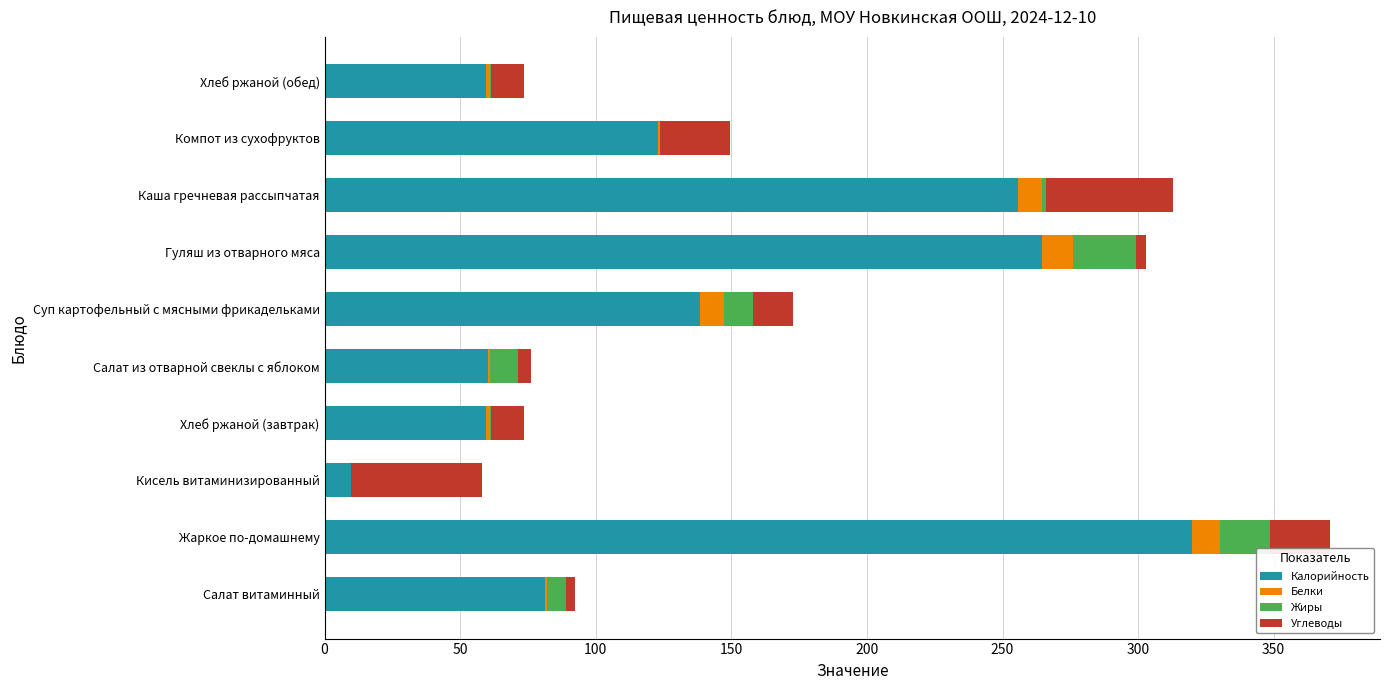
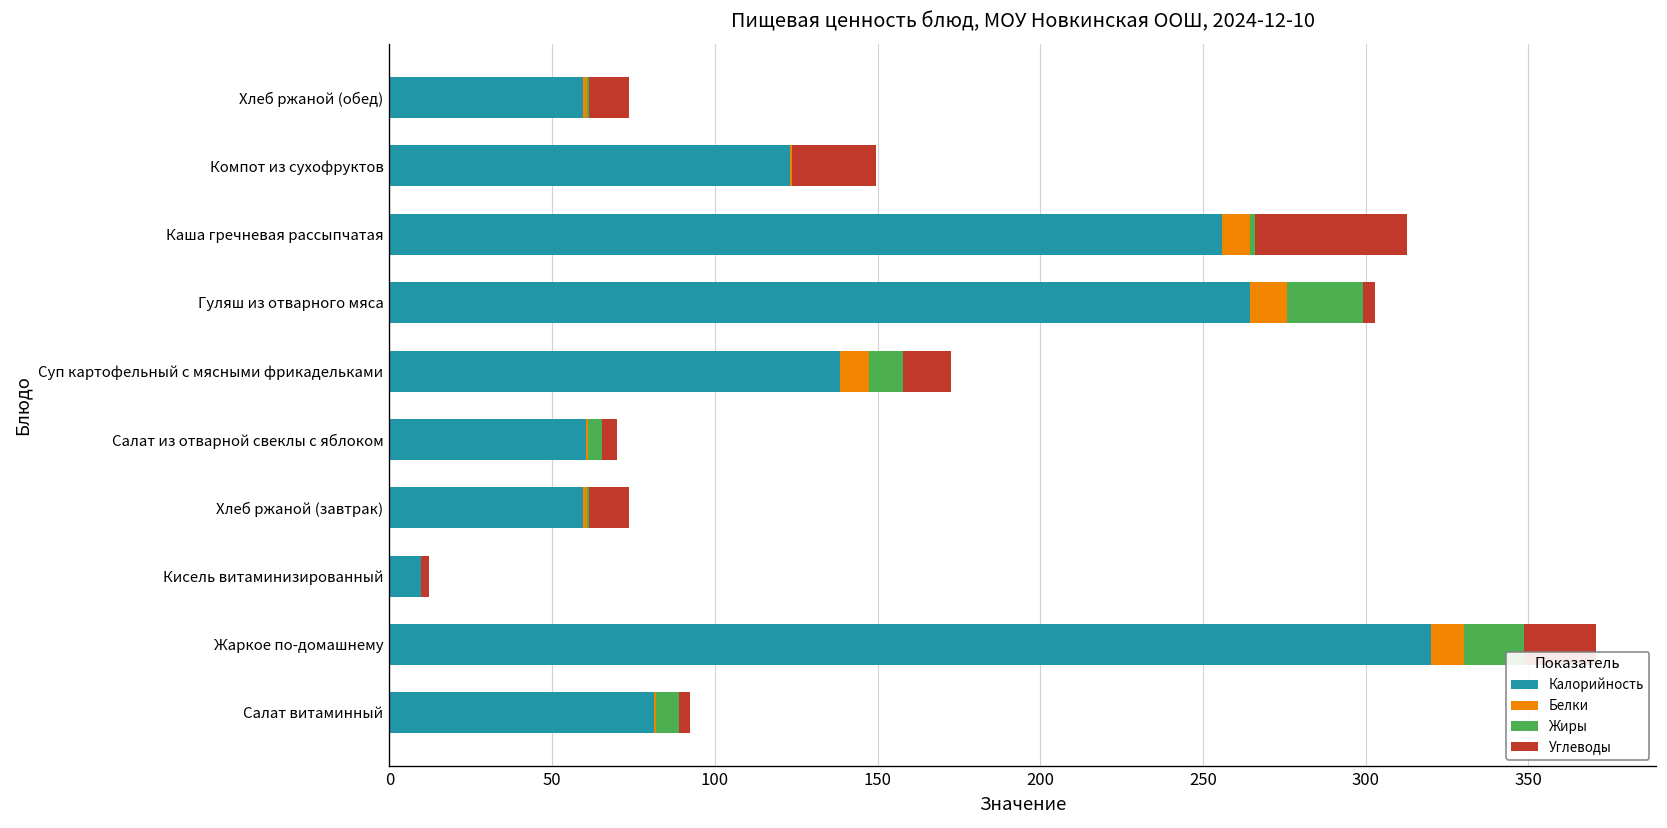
Жиры, Салат из отварной свеклы с яблоком: 11 -> 4
Углеводы, Кисель витаминизированный: 48 -> 3
